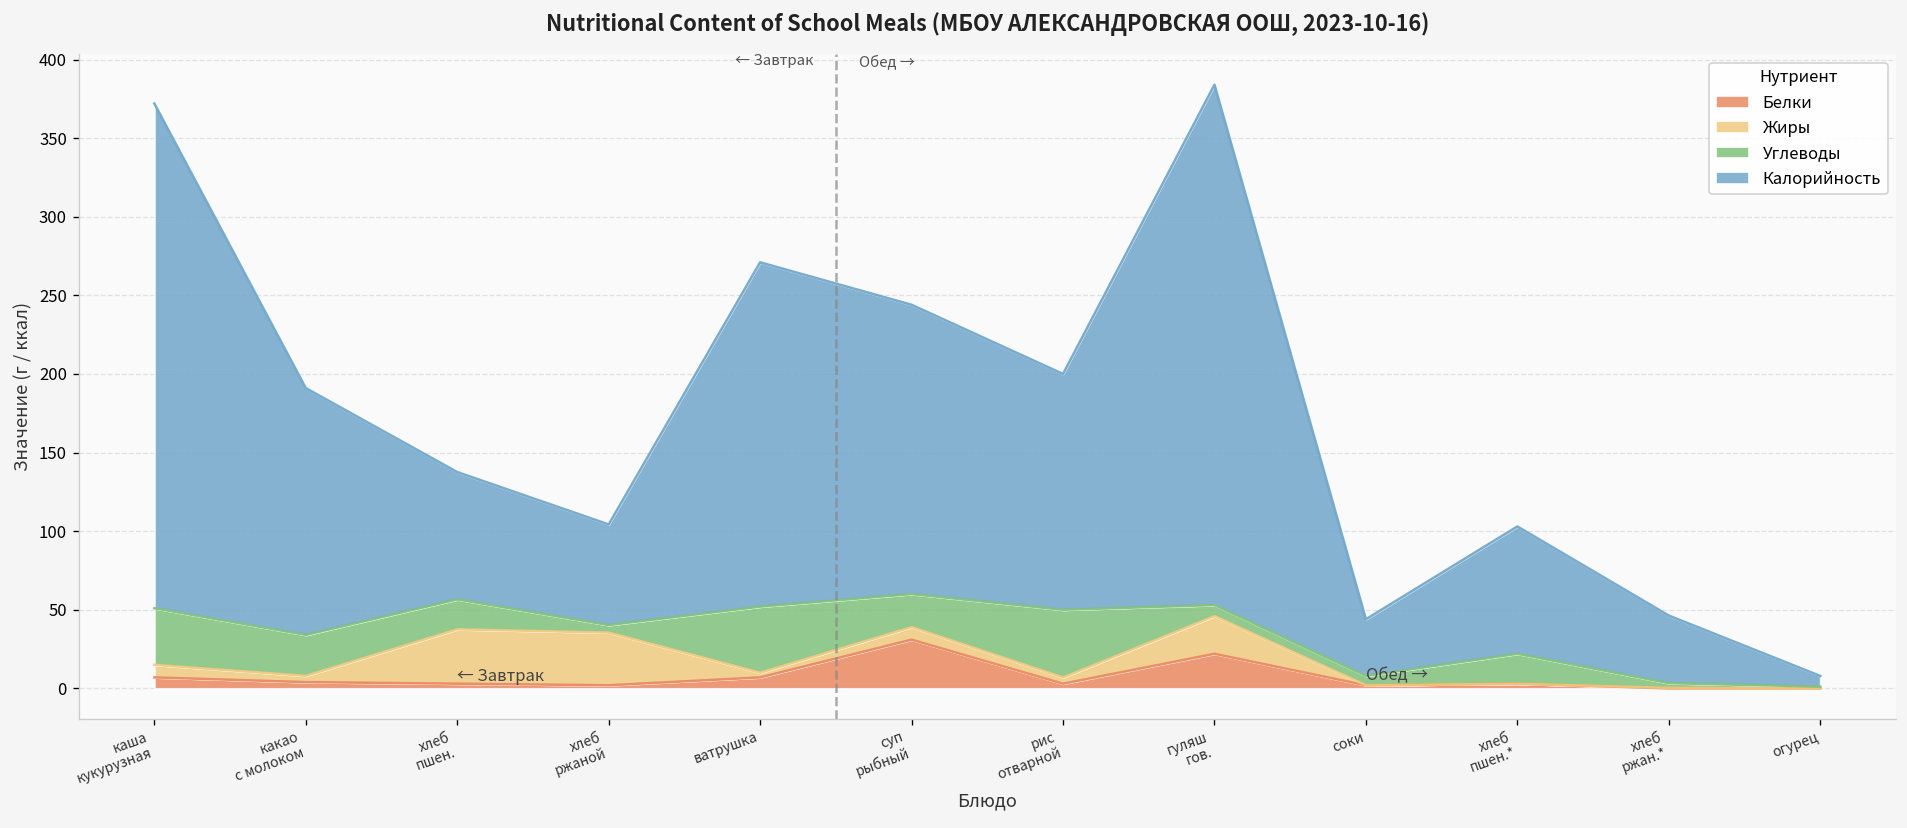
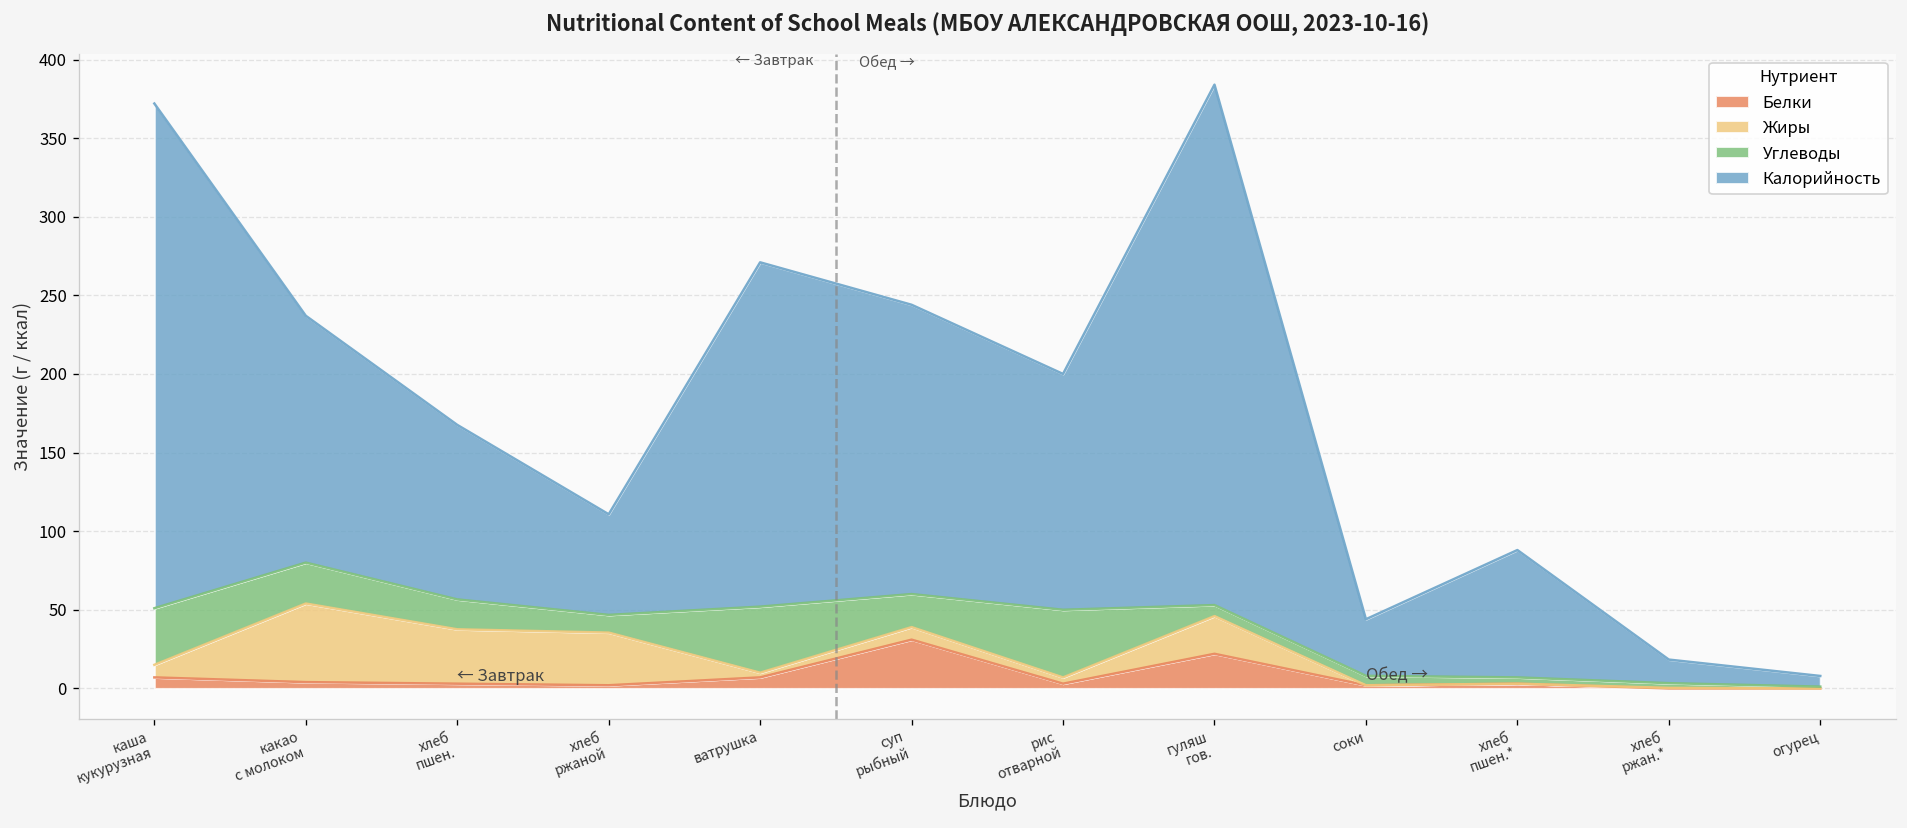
Жиры, какао с молоком: 4 -> 50
Калорийность, хлеб пшен.: 81 -> 111
Углеводы, хлеб ржаной: 5 -> 11
Углеводы, хлеб пшен.*: 19 -> 4
Калорийность, хлеб ржан.*: 43 -> 15
